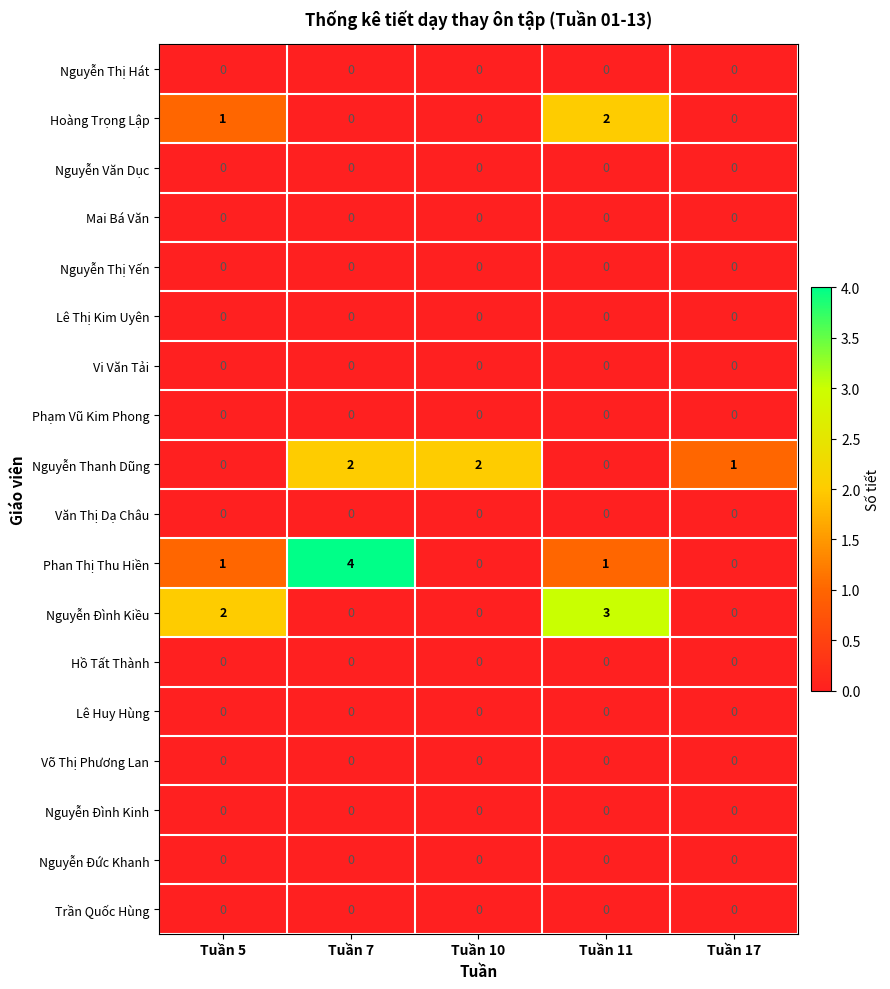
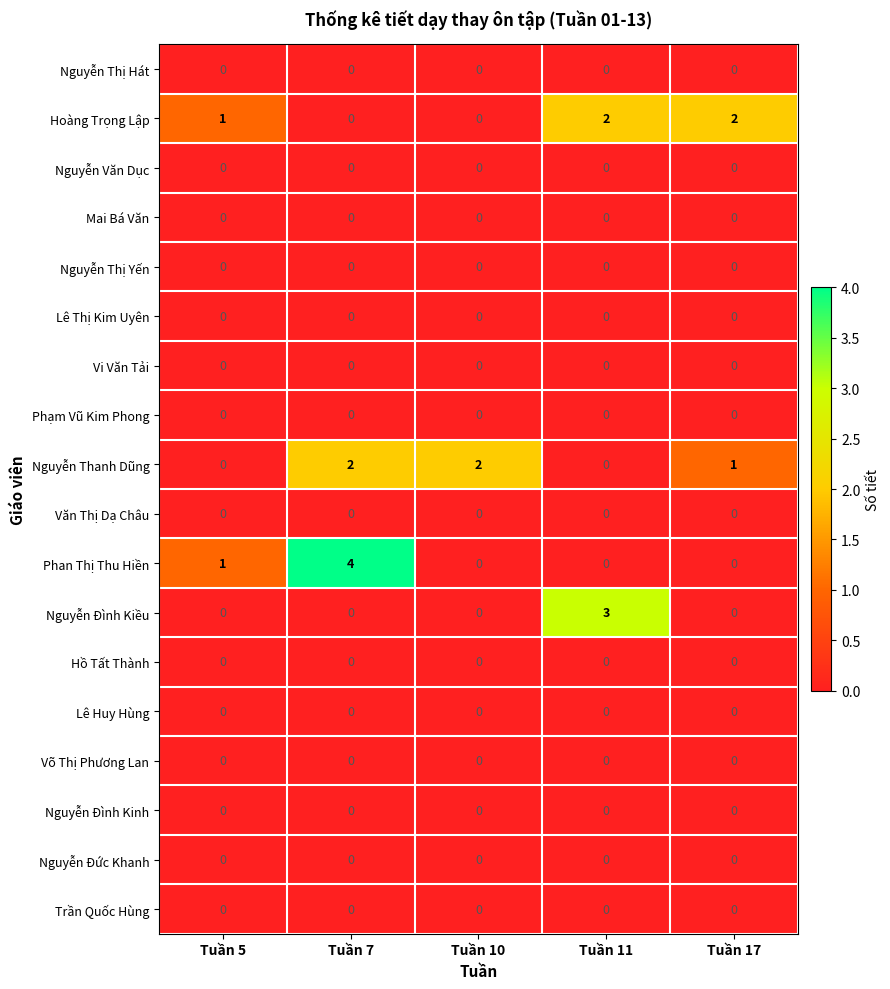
Hoàng Trọng Lập, Tuần 17: 0 -> 2
Phan Thị Thu Hiền, Tuần 11: 1 -> 0
Nguyễn Đình Kiều, Tuần 5: 2 -> 0
